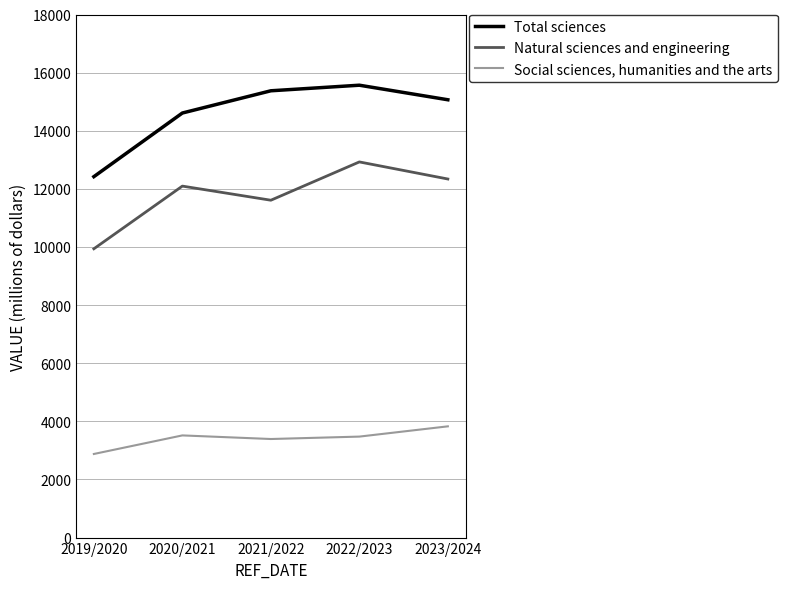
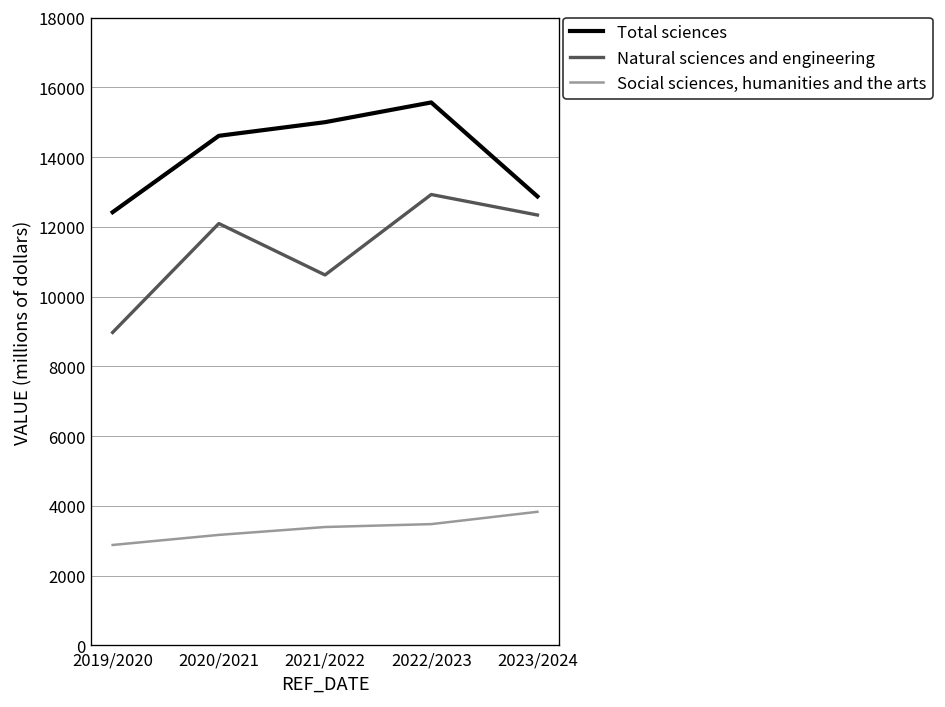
Natural sciences and engineering, 2019/2020: 9900 -> 9000
Social sciences, humanities and the arts, 2020/2021: 3500 -> 3200
Total sciences, 2021/2022: 15400 -> 15000
Natural sciences and engineering, 2021/2022: 11600 -> 10600
Total sciences, 2023/2024: 15100 -> 12900
